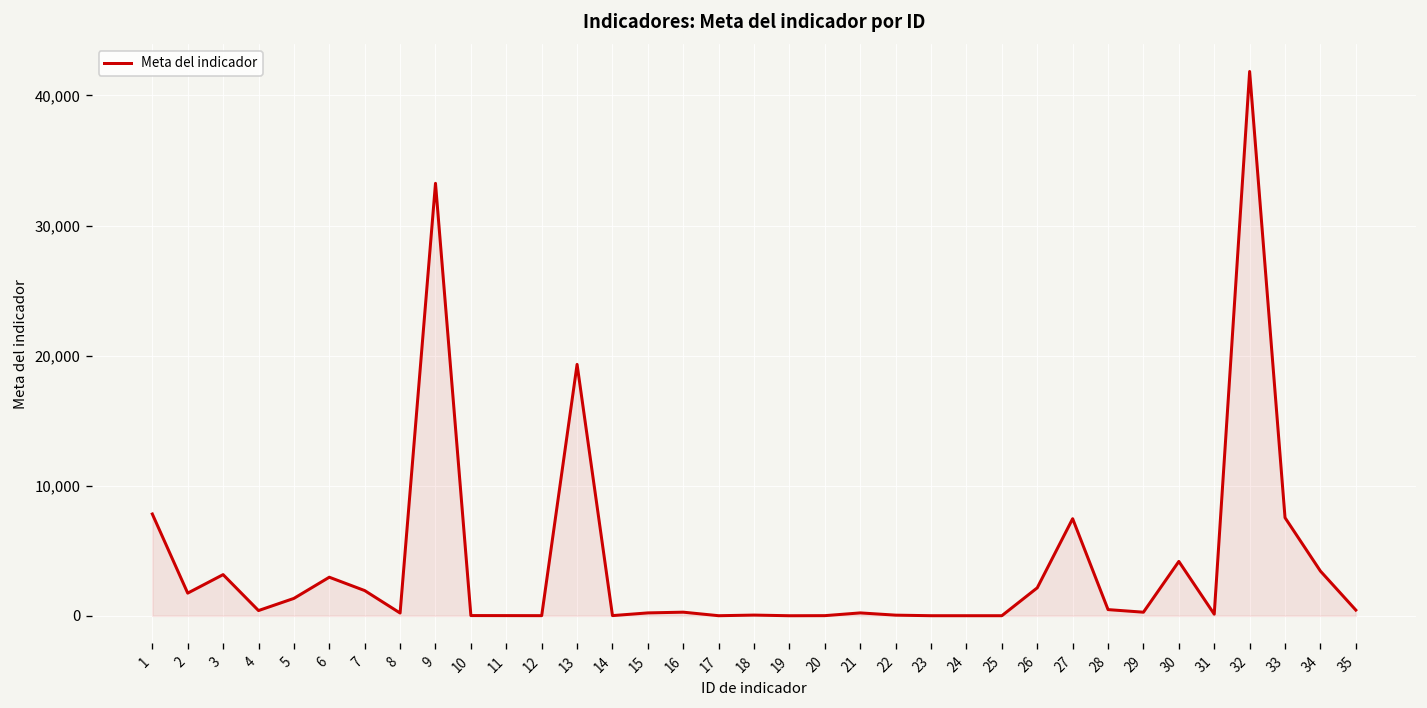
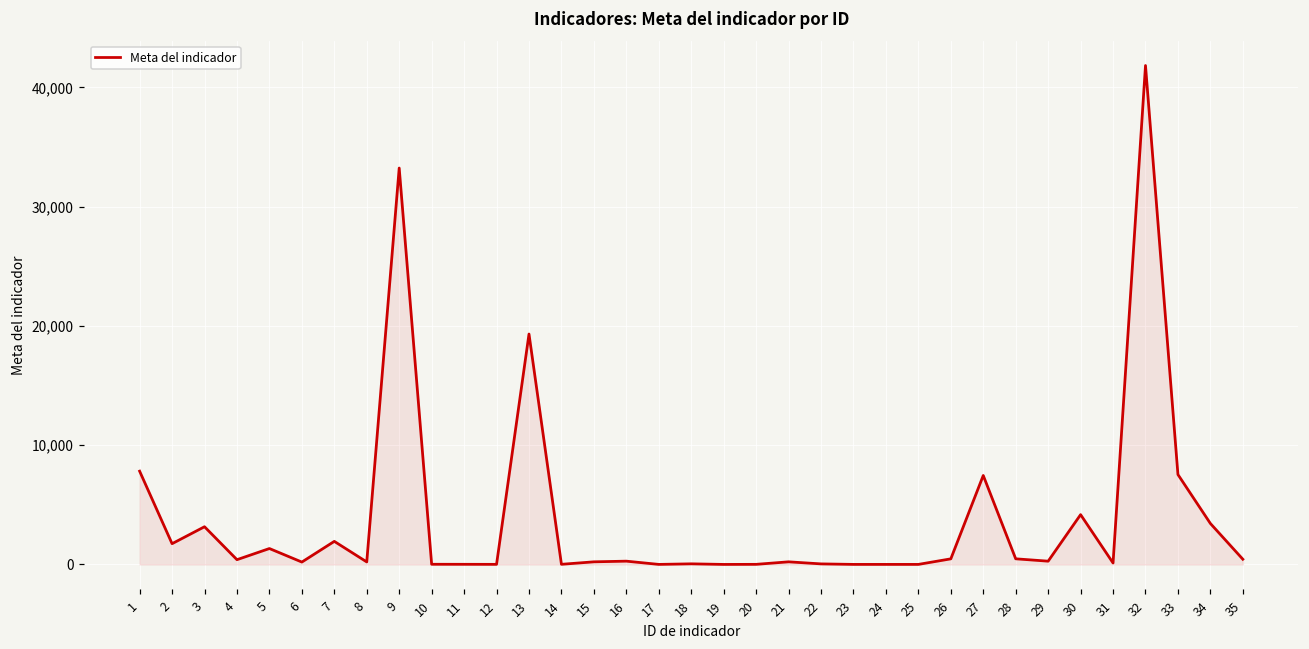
6: 3,000 -> 200
26: 2,100 -> 500
